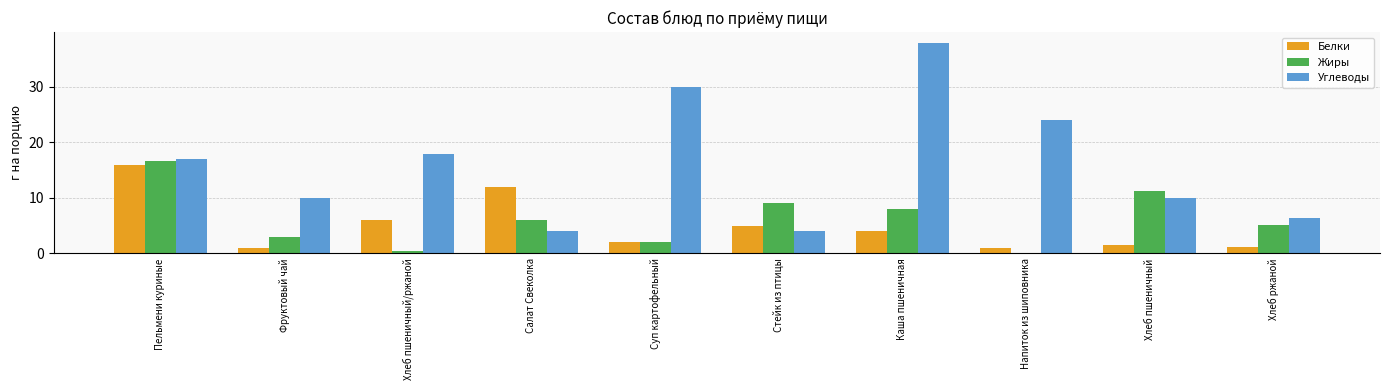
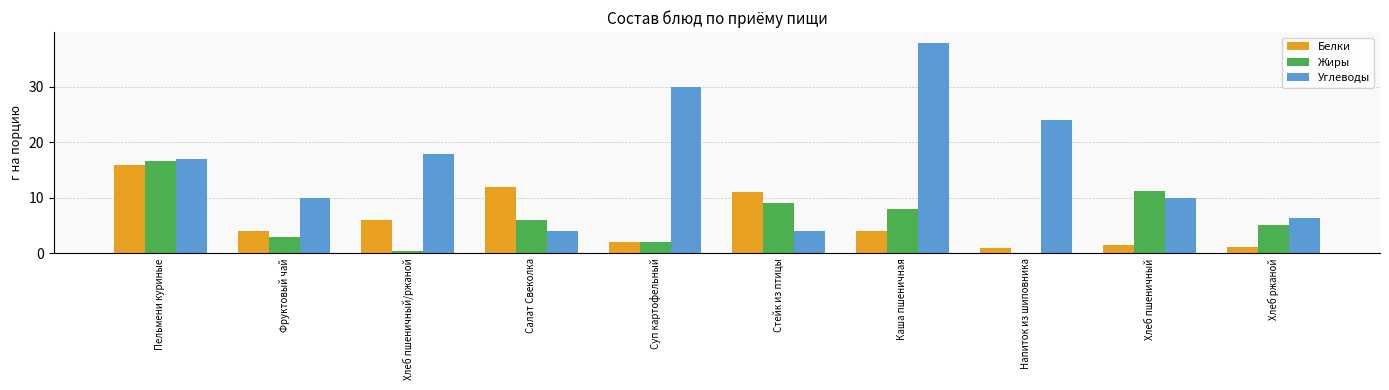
Белки, Фруктовый чай: 1 -> 4
Белки, Стейк из птицы: 5 -> 11
